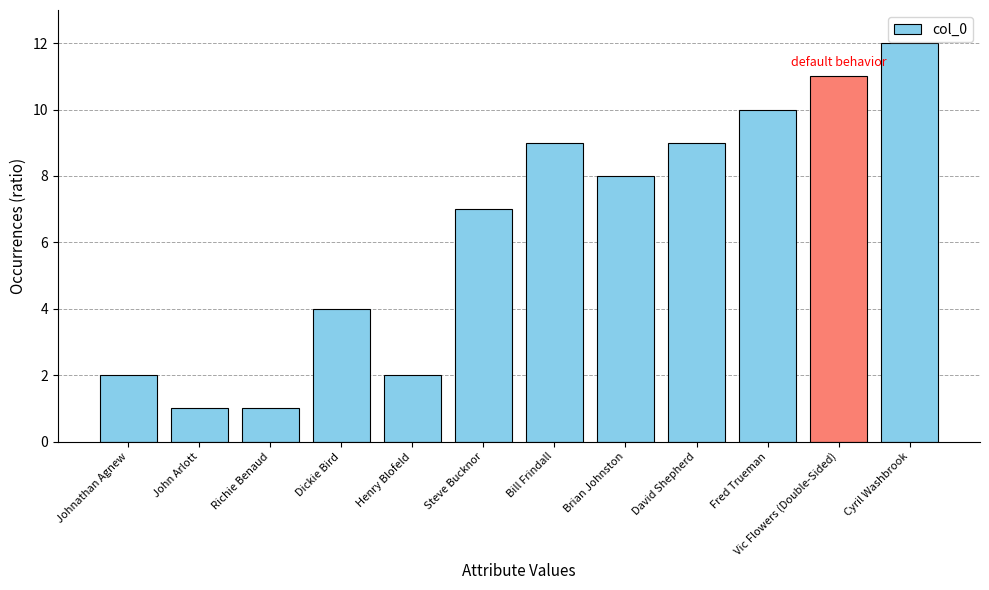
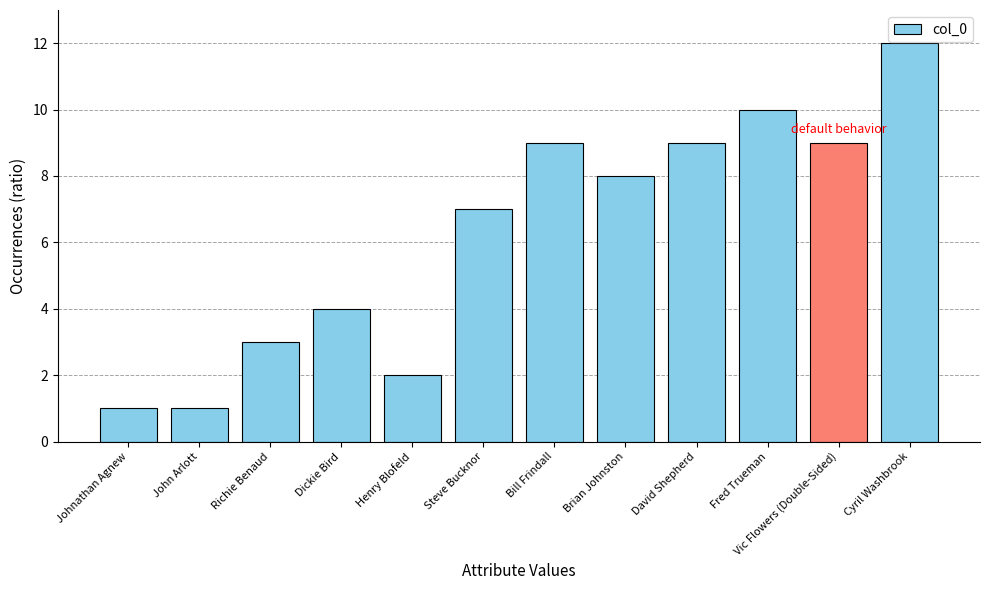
Johnathan Agnew: 2 -> 1
Richie Benaud: 1 -> 3
Vic Flowers (Double-Sided): 11 -> 9
